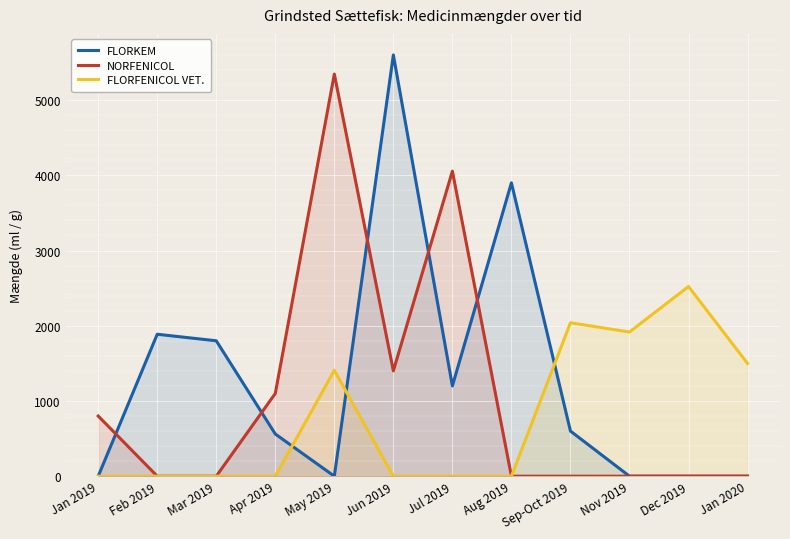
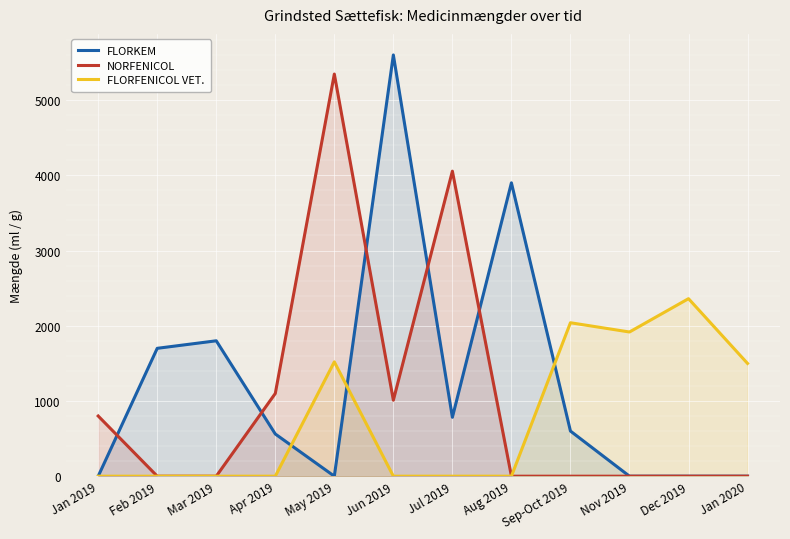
FLORKEM, Feb 2019: 1900 -> 1700
FLORFENICOL VET., May 2019: 1400 -> 1500
NORFENICOL, Jun 2019: 1400 -> 1000
FLORKEM, Jul 2019: 1200 -> 800
FLORFENICOL VET., Dec 2019: 2500 -> 2400
